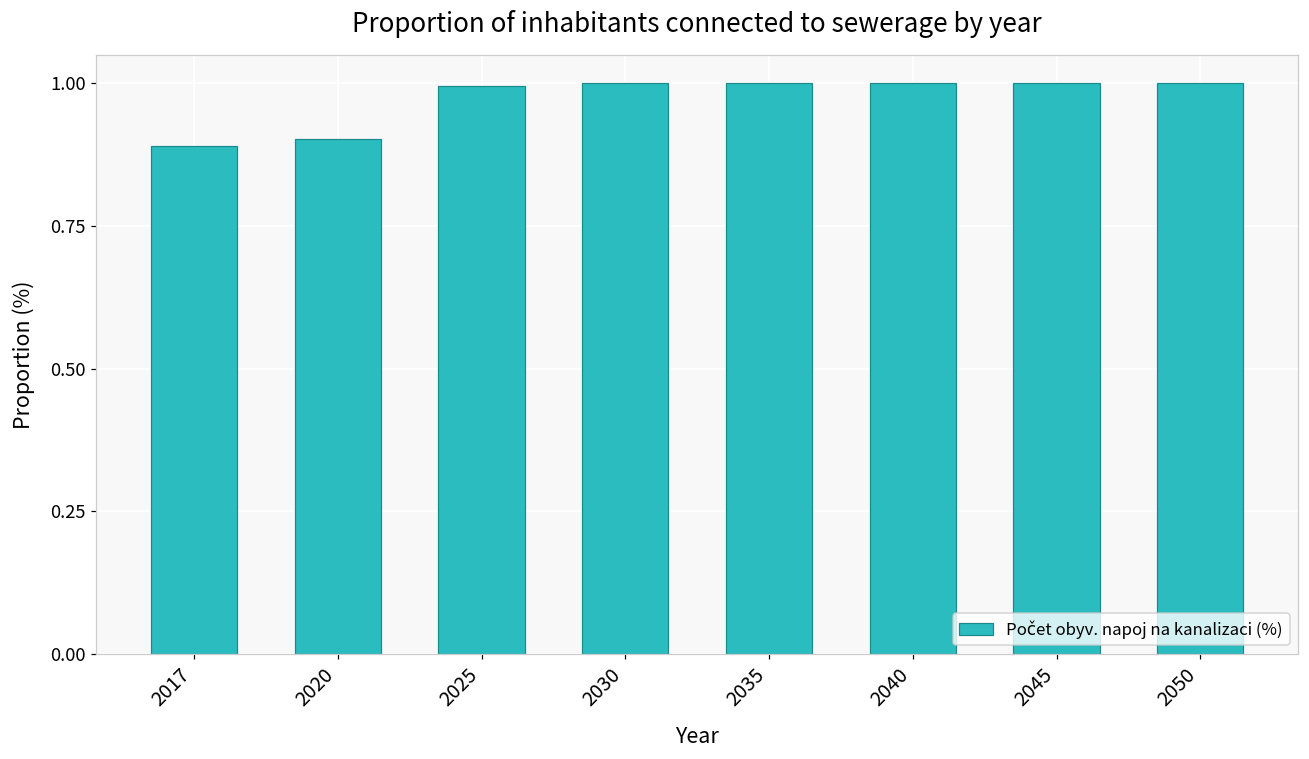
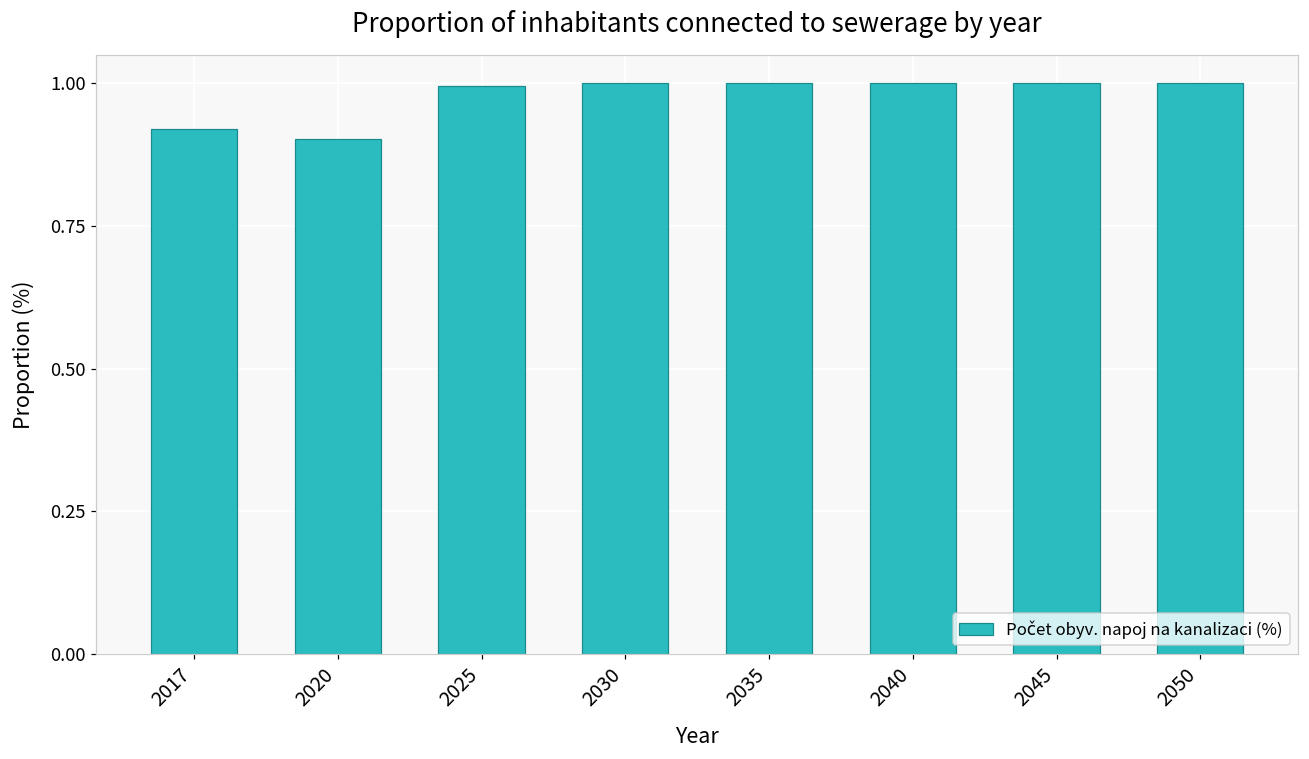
2017: 0.89 -> 0.92
